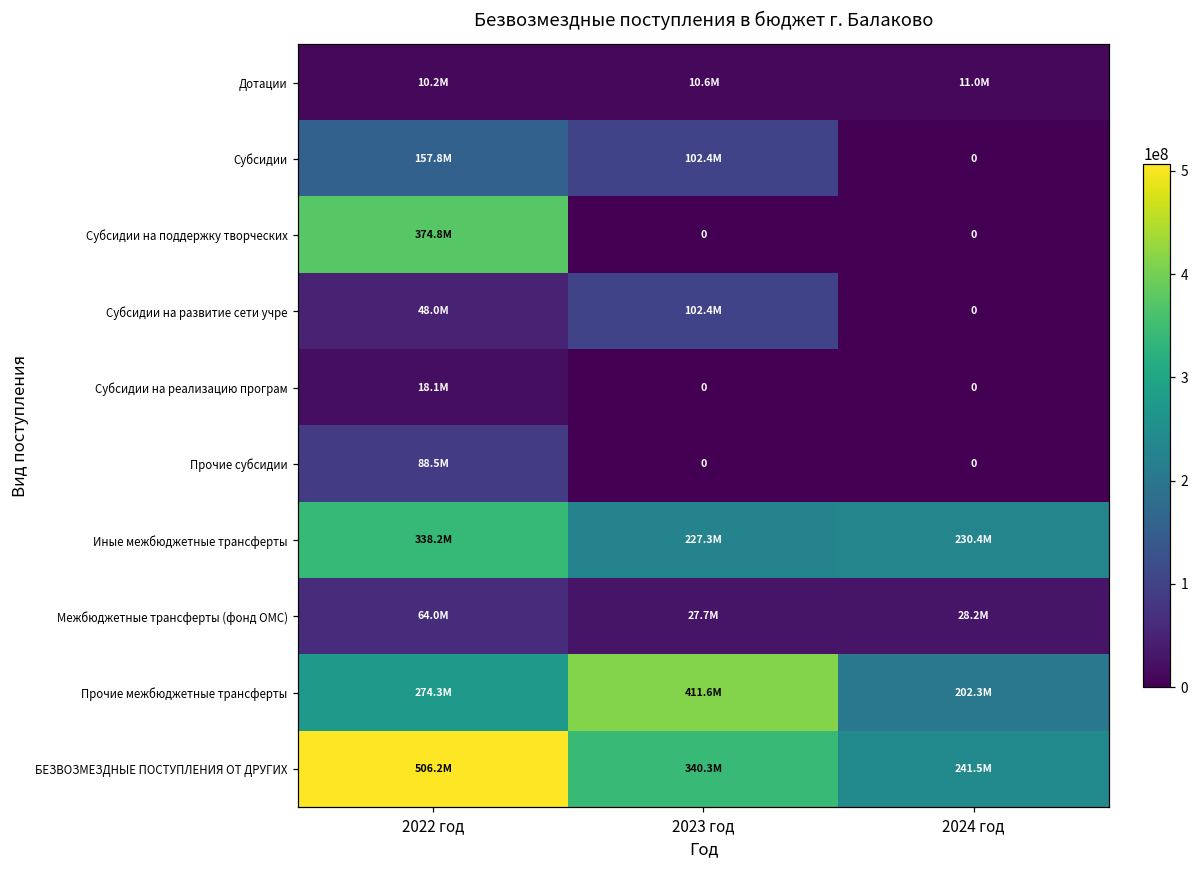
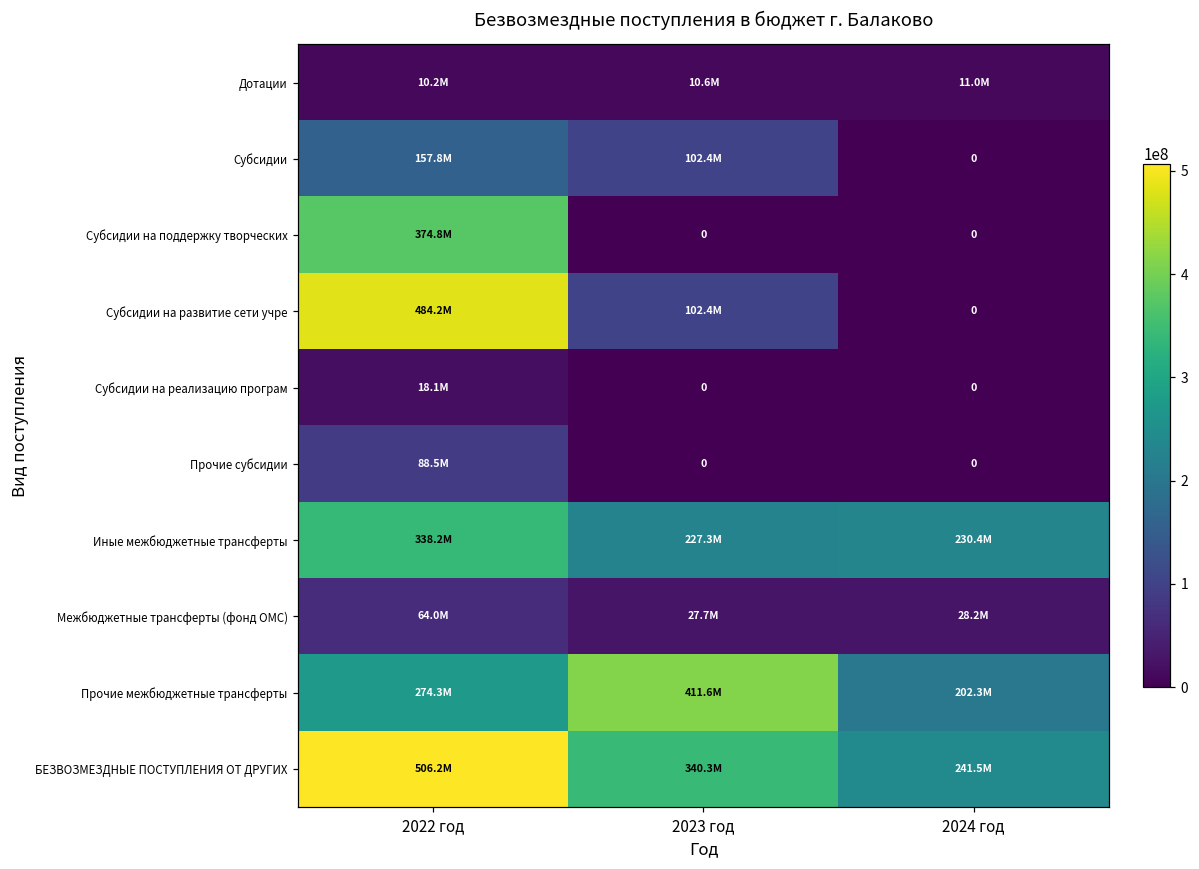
Субсидии на развитие сети учре, 2022 год: 48.0M -> 484.2M
